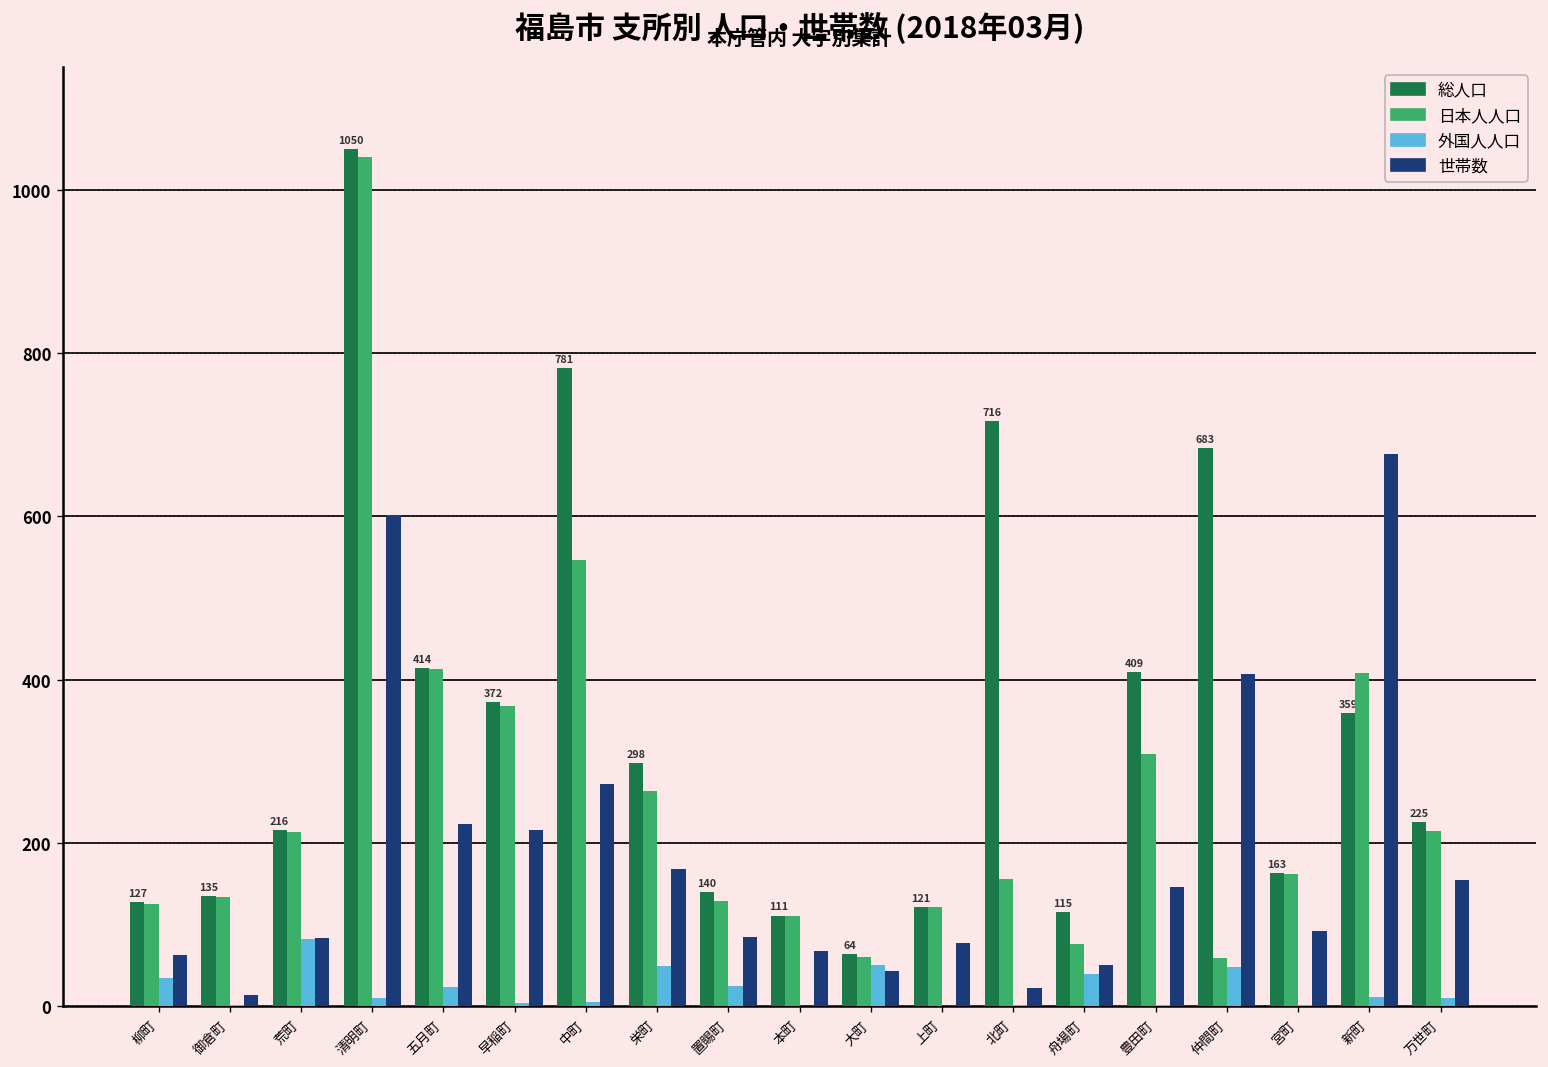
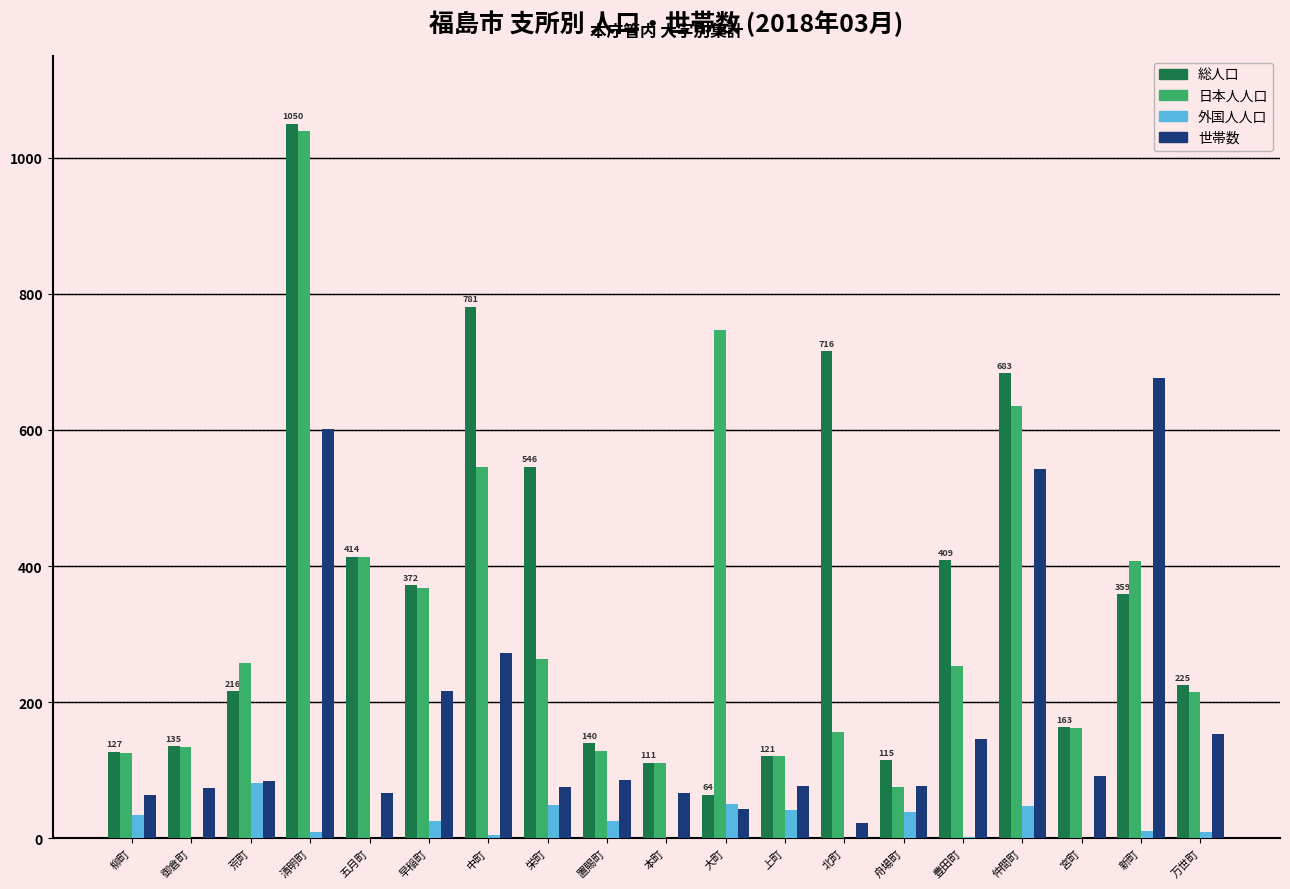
世帯数, 御倉町: 10 -> 70
日本人人口, 荒町: 210 -> 260
外国人人口, 五月町: 20 -> 0
世帯数, 五月町: 220 -> 70
外国人人口, 早稲町: 0 -> 30
総人口, 栄町: 298 -> 546
世帯数, 栄町: 170 -> 80
日本人人口, 大町: 60 -> 750
外国人人口, 上町: 0 -> 40
世帯数, 舟場町: 50 -> 80
日本人人口, 豊田町: 310 -> 250
日本人人口, 仲間町: 60 -> 640
世帯数, 仲間町: 410 -> 540
